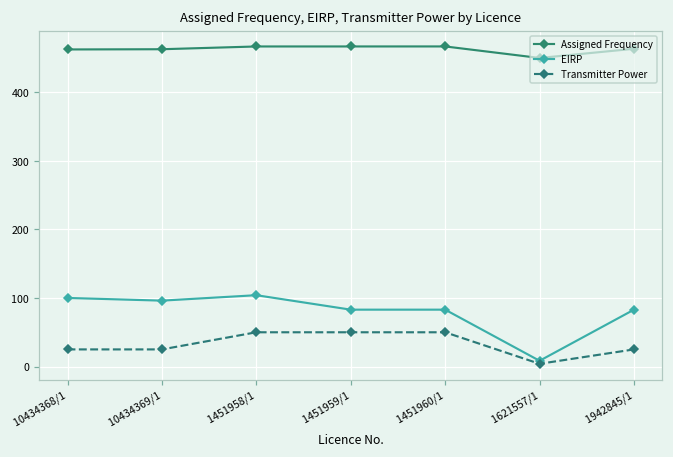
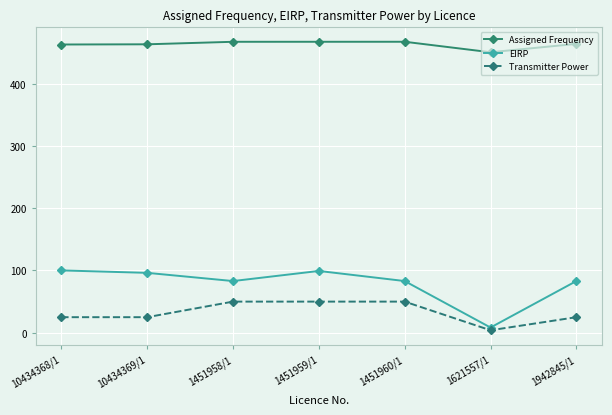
EIRP, 1451958/1: 100 -> 80
EIRP, 1451959/1: 80 -> 100
